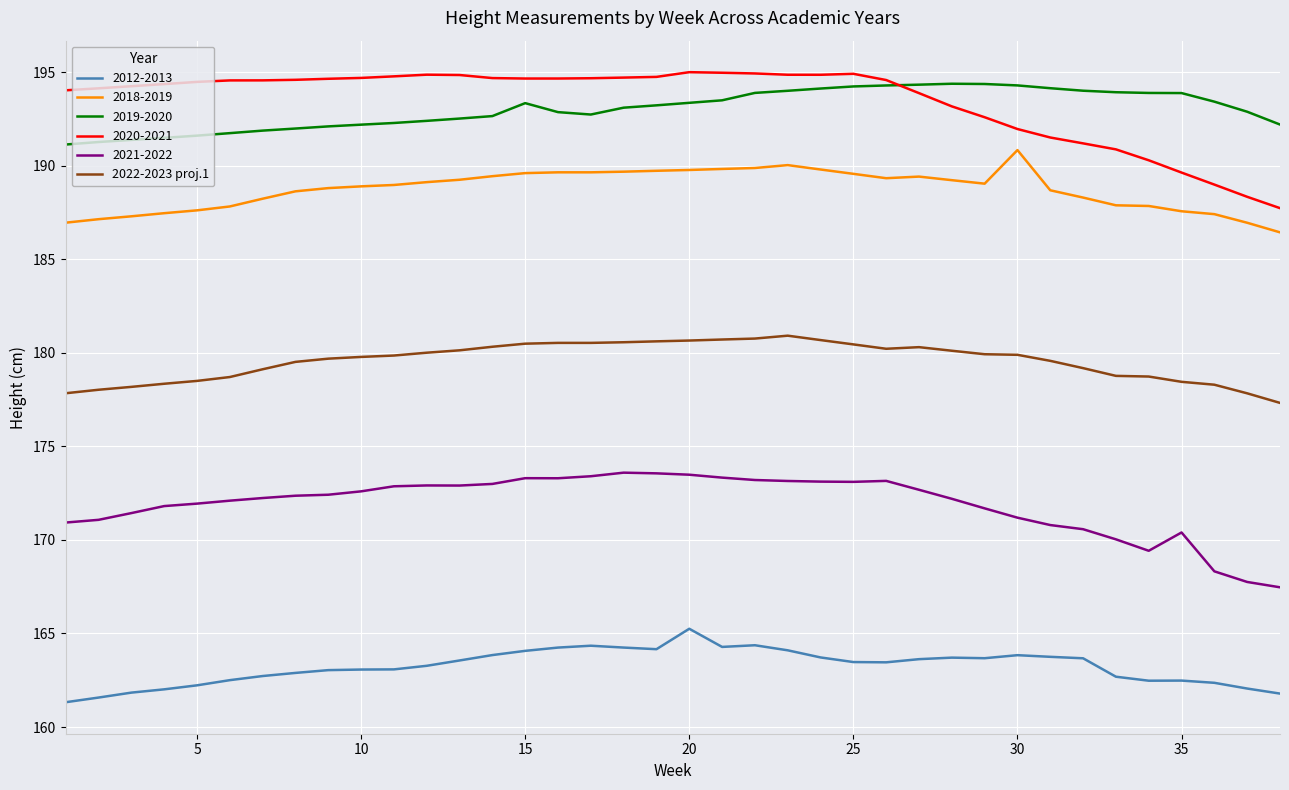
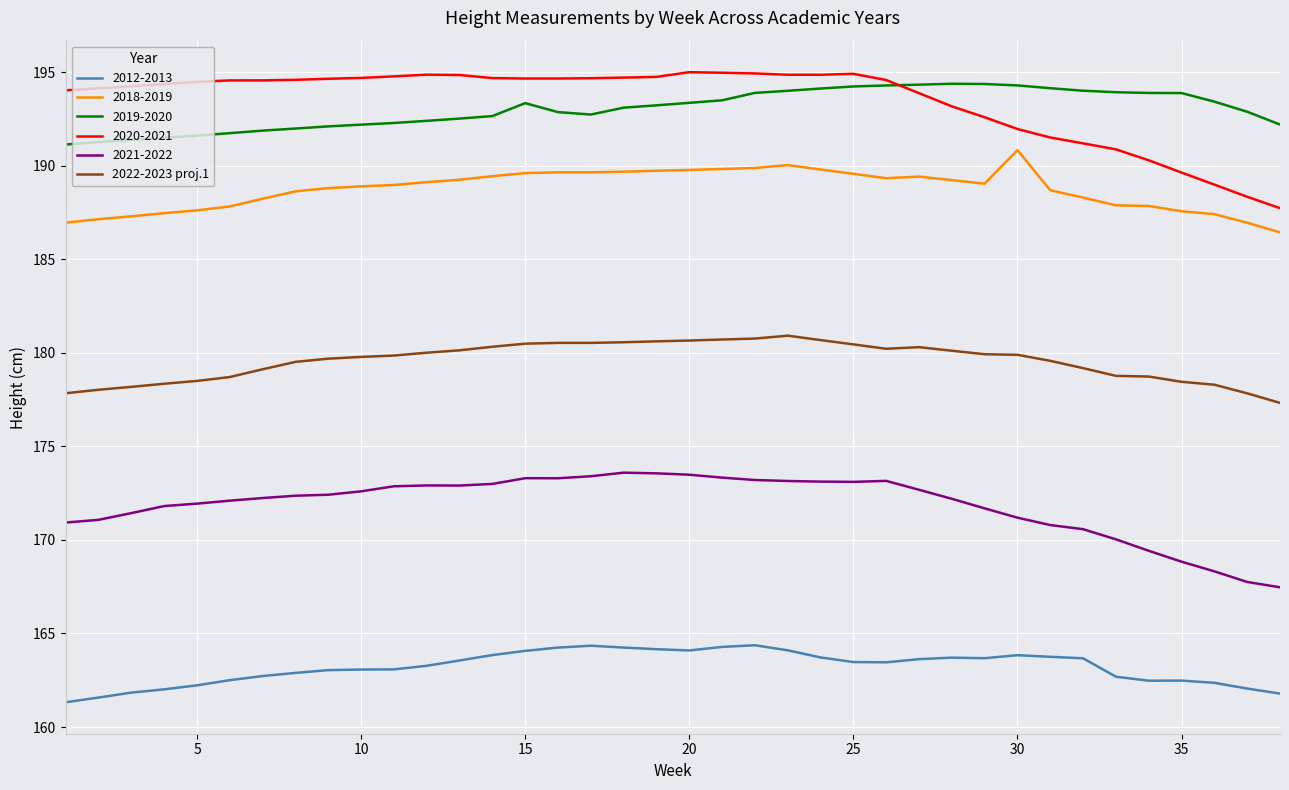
2012-2013, 20: 165.3 -> 164.1
2021-2022, 35: 170.4 -> 168.8
